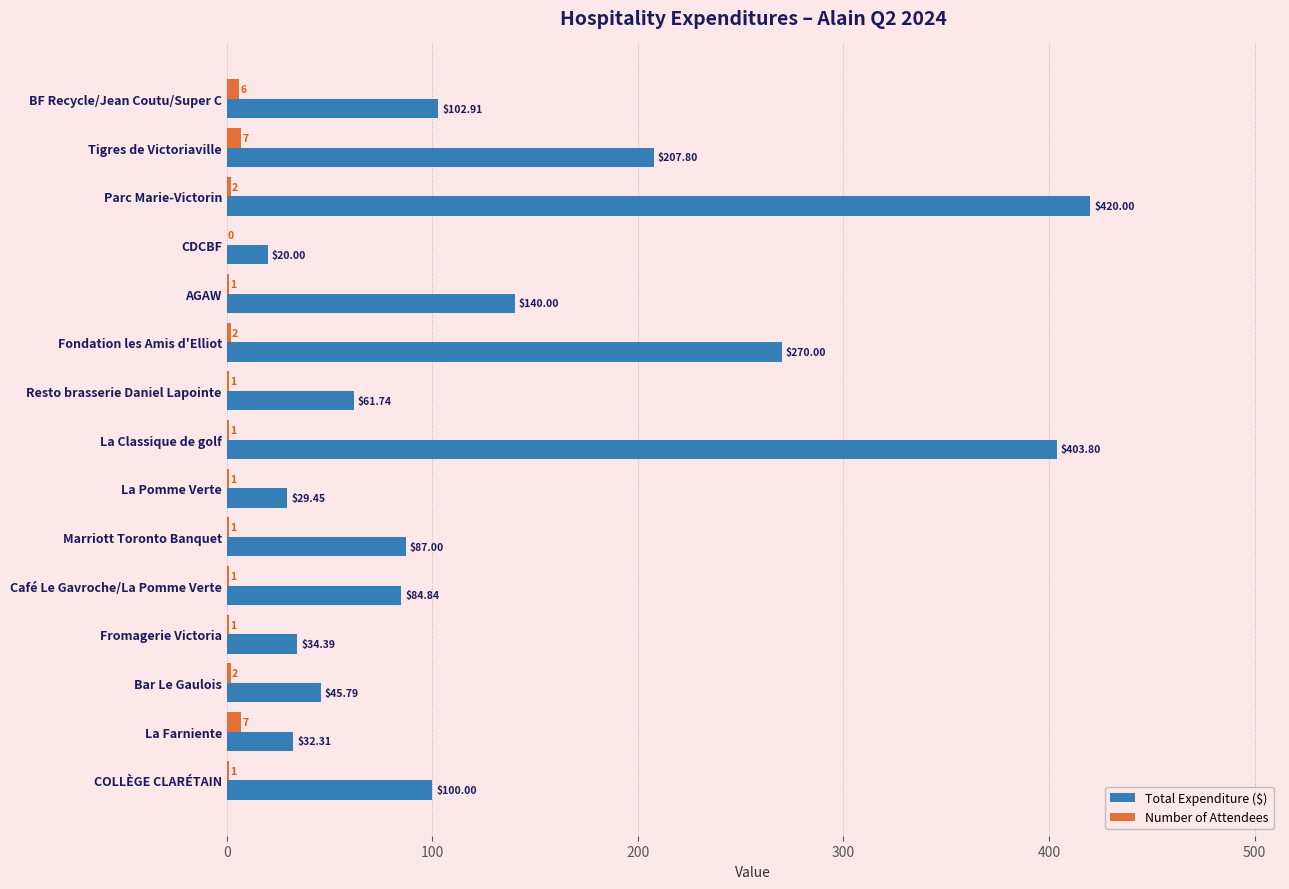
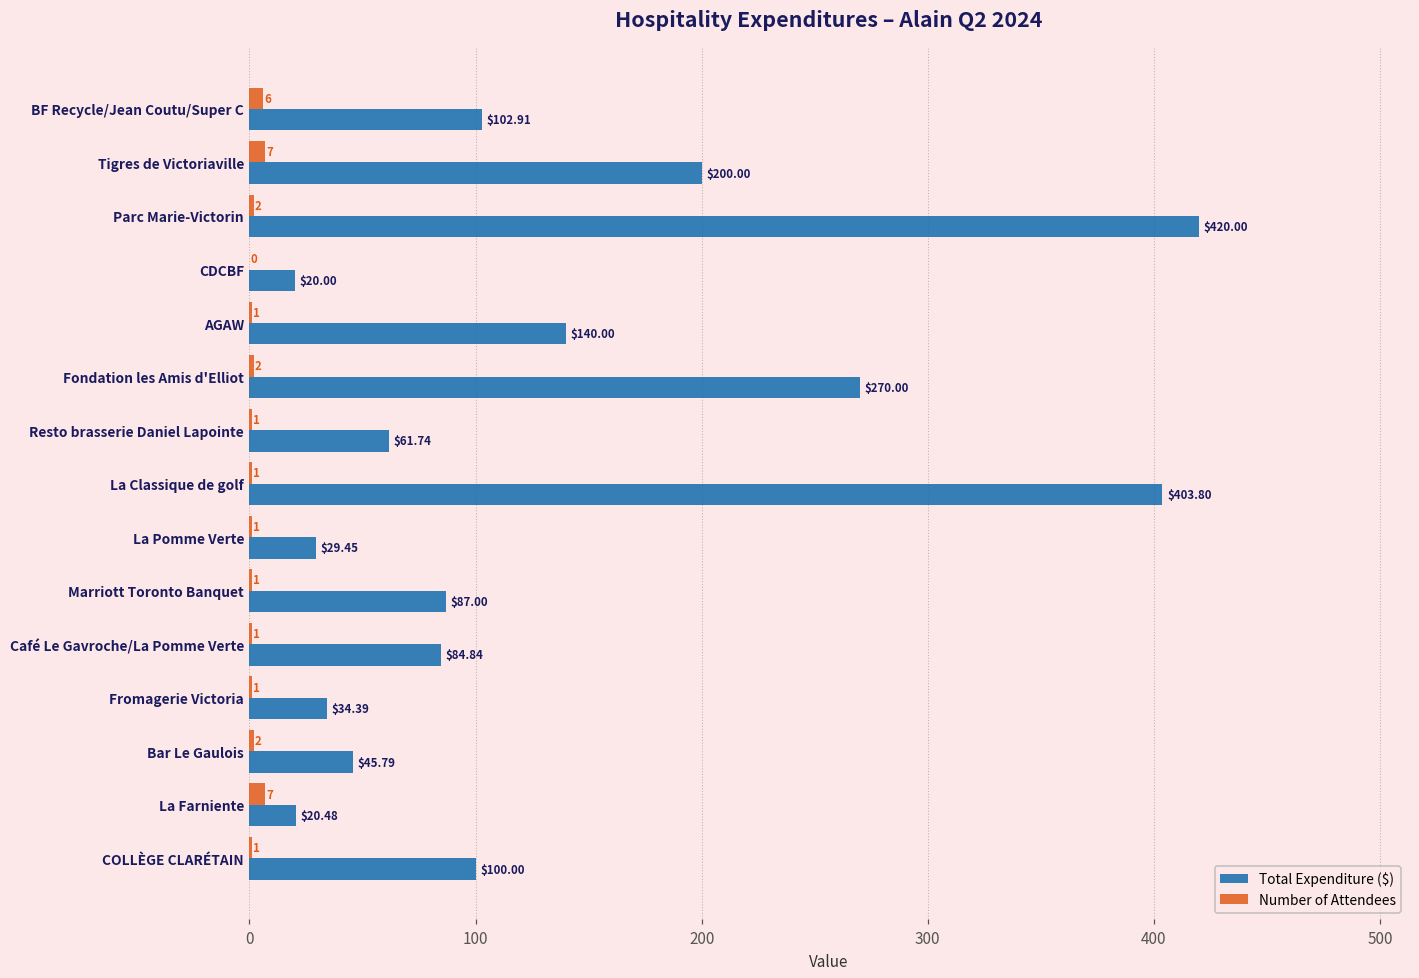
Total Expenditure ($), Tigres de Victoriaville: $207.80 -> $200.00
Total Expenditure ($), La Farniente: $32.31 -> $20.48
